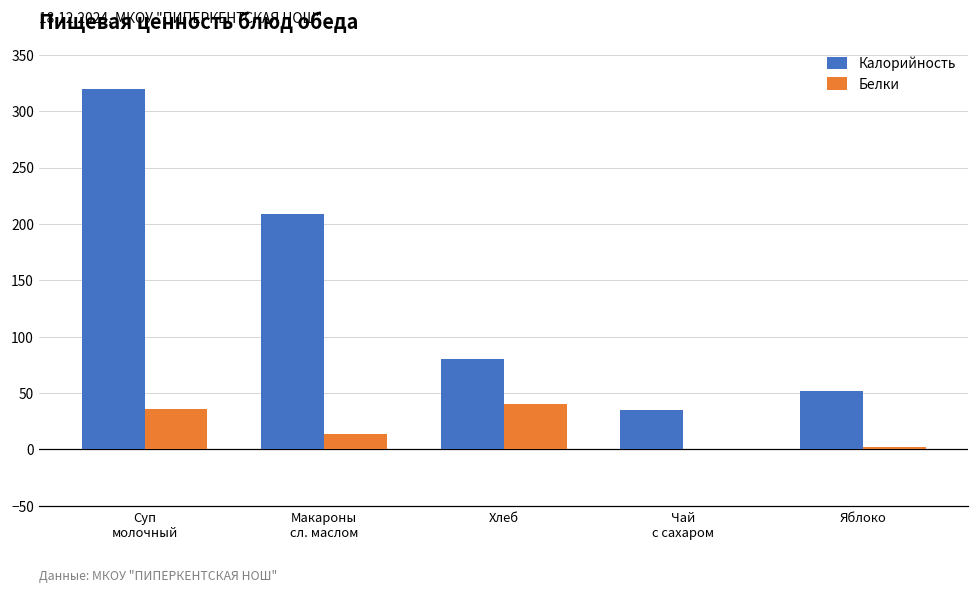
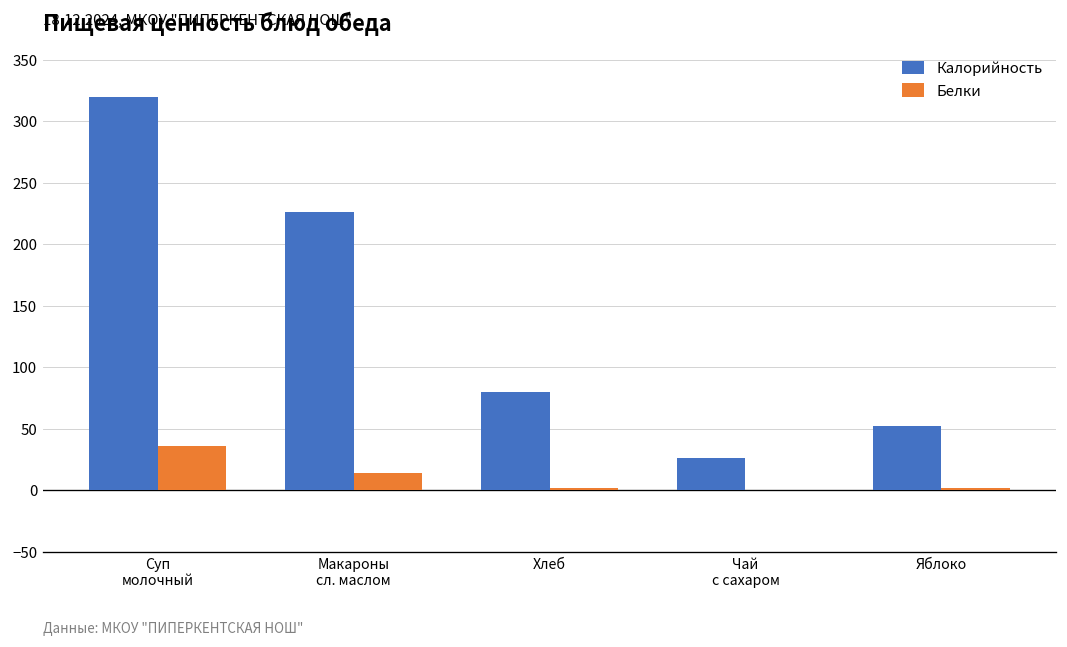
Калорийность, Макароны сл. маслом: 209 -> 226
Белки, Хлеб: 40 -> 2
Калорийность, Чай с сахаром: 35 -> 26
